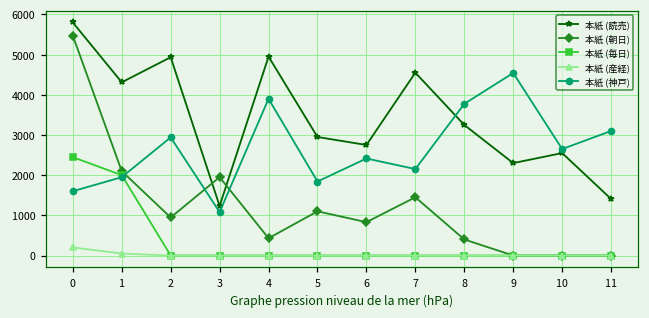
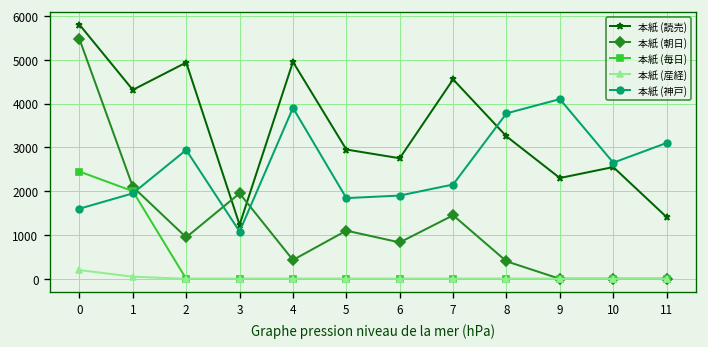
本紙 (神戸), 6: 2400 -> 1900
本紙 (神戸), 9: 4500 -> 4100
